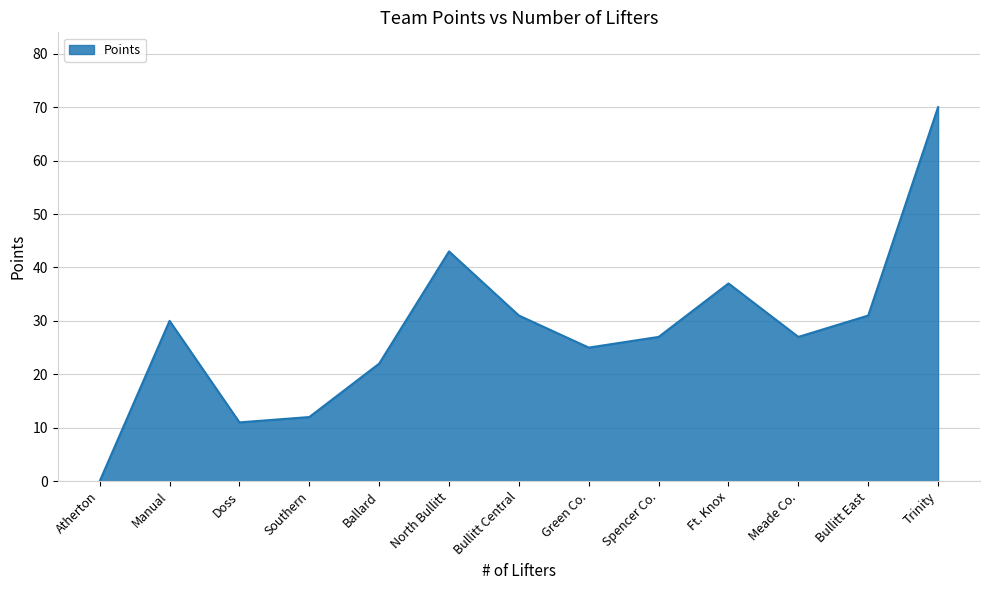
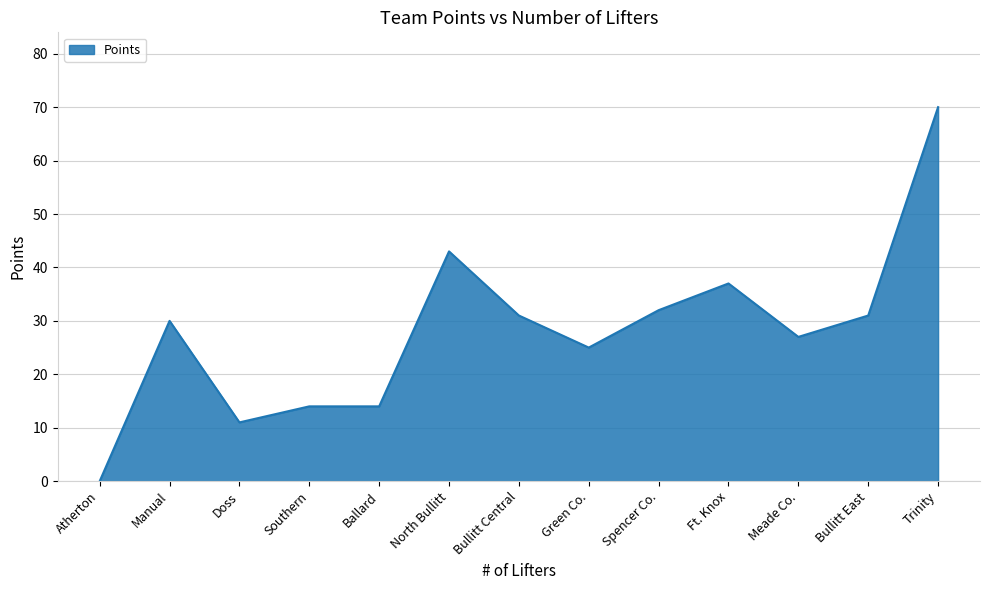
Southern: 12 -> 14
Ballard: 22 -> 14
Spencer Co.: 27 -> 32
